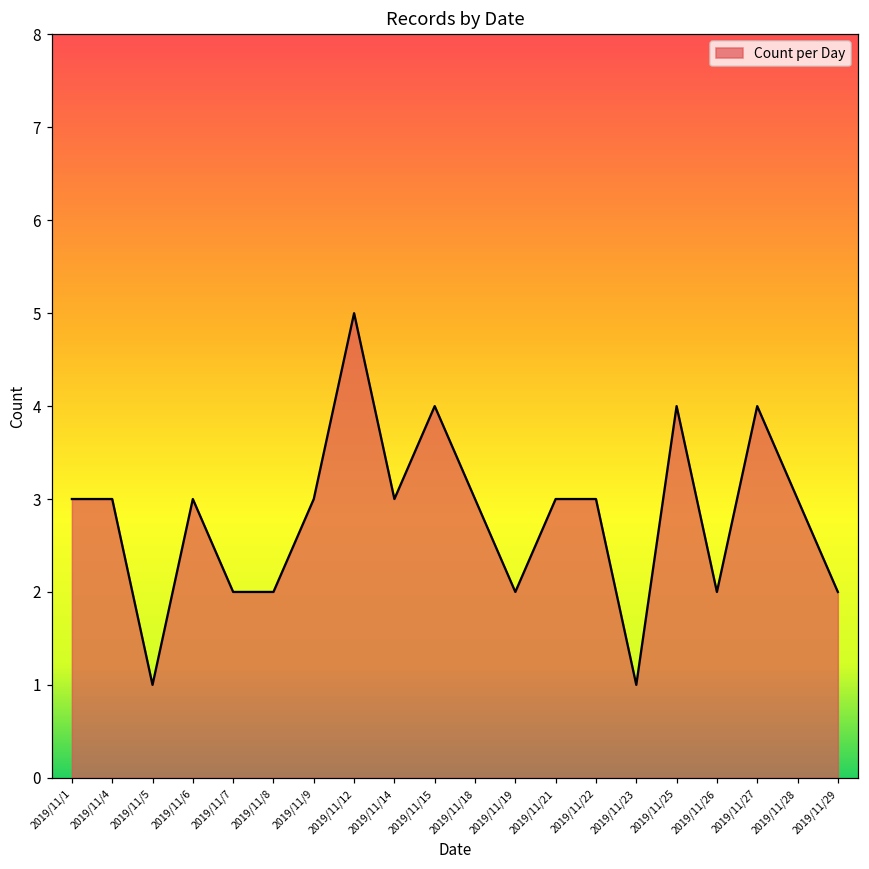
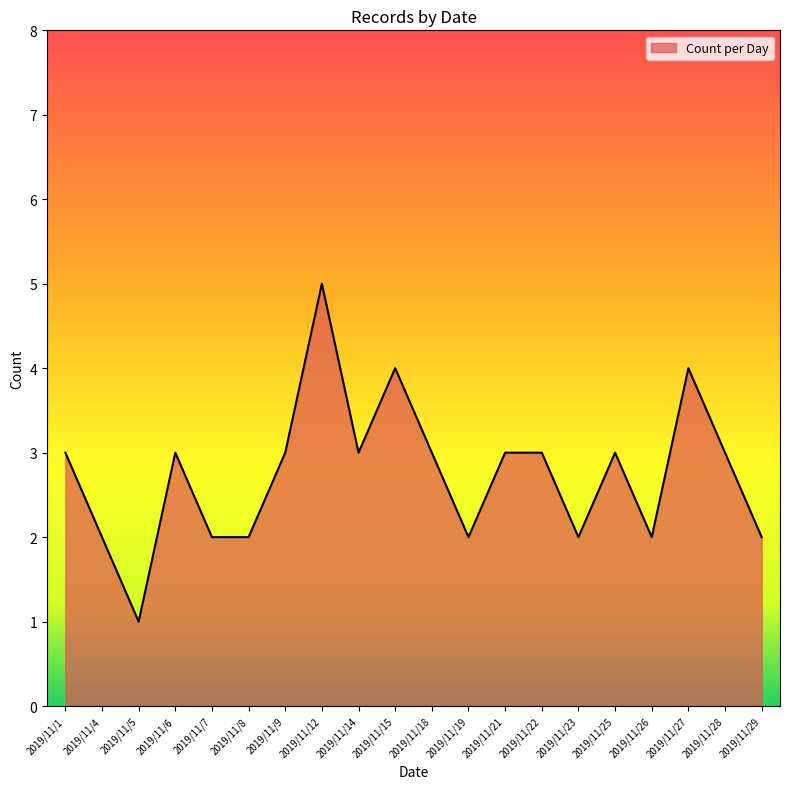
2019/11/4: 3 -> 2
2019/11/23: 1 -> 2
2019/11/25: 4 -> 3
